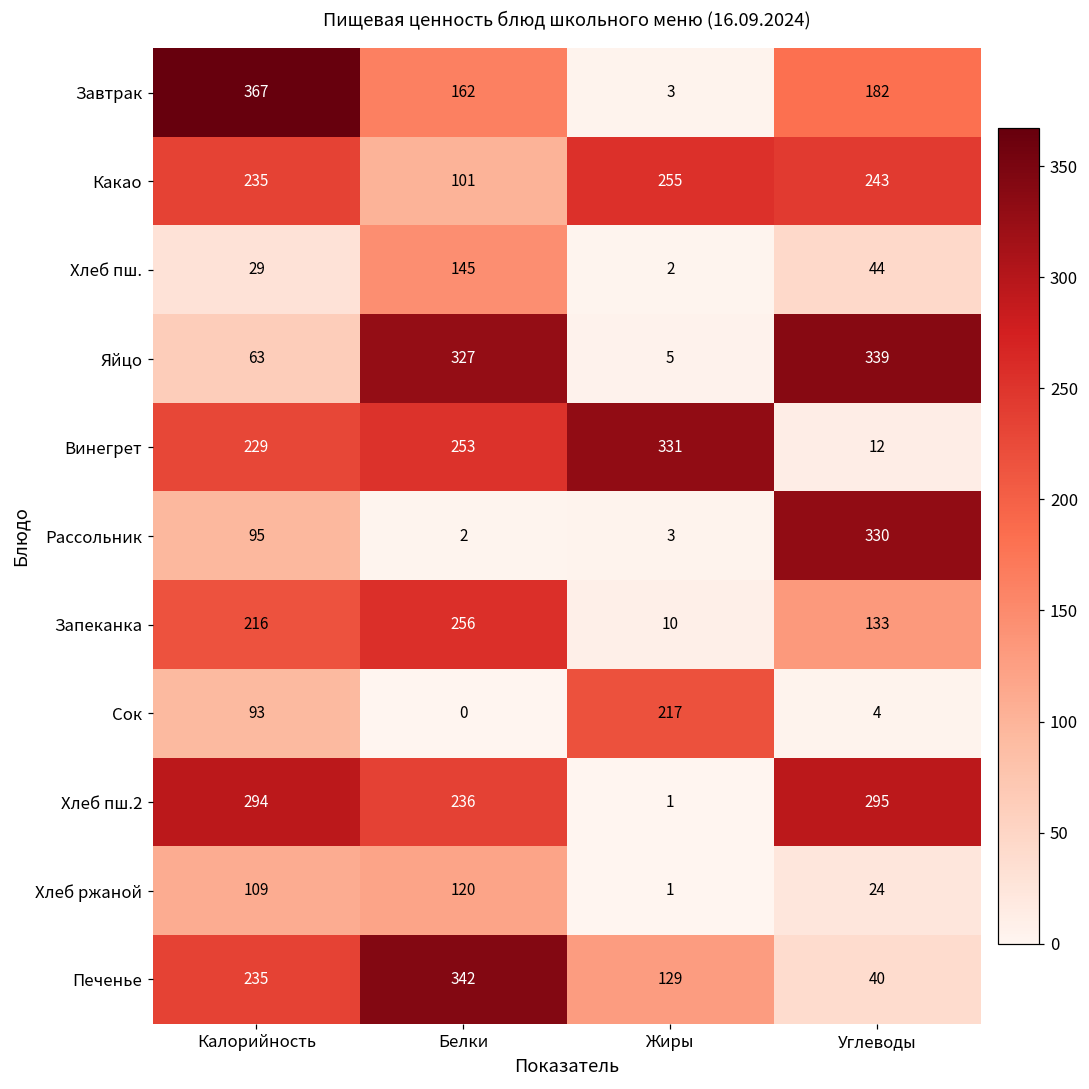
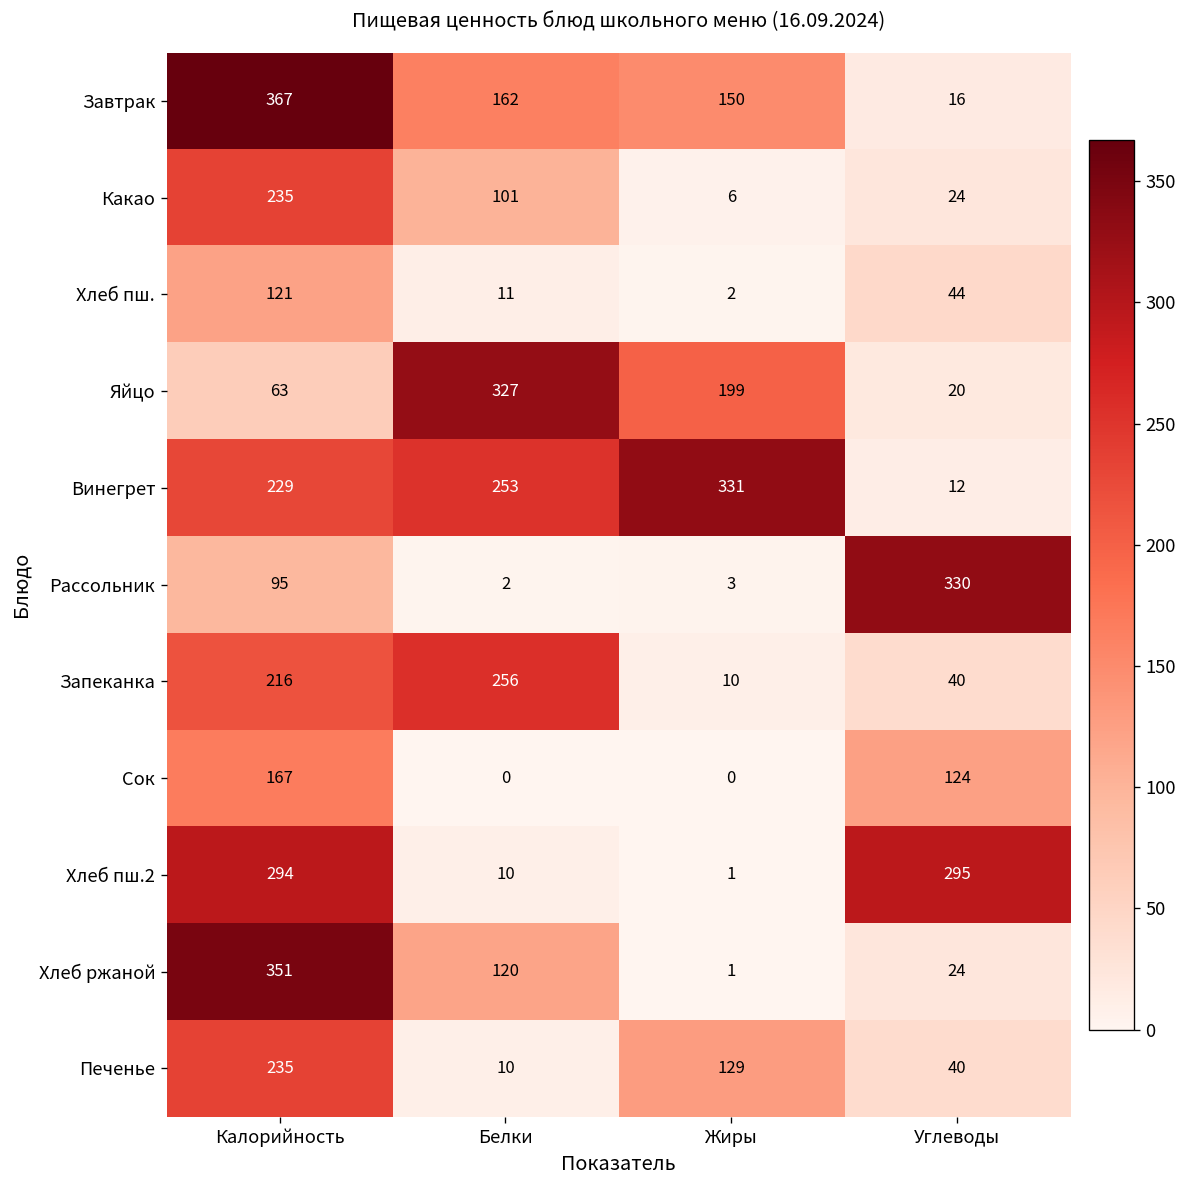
Завтрак, Жиры: 3 -> 150
Завтрак, Углеводы: 182 -> 16
Какао, Жиры: 255 -> 6
Какао, Углеводы: 243 -> 24
Хлеб пш., Калорийность: 29 -> 121
Хлеб пш., Белки: 145 -> 11
Яйцо, Жиры: 5 -> 199
Яйцо, Углеводы: 339 -> 20
Запеканка, Углеводы: 133 -> 40
Сок, Калорийность: 93 -> 167
Сок, Жиры: 217 -> 0
Сок, Углеводы: 4 -> 124
Хлеб пш.2, Белки: 236 -> 10
Хлеб ржаной, Калорийность: 109 -> 351
Печенье, Белки: 342 -> 10
